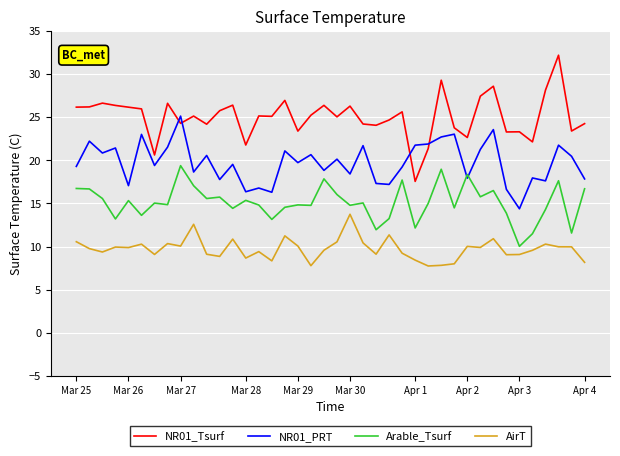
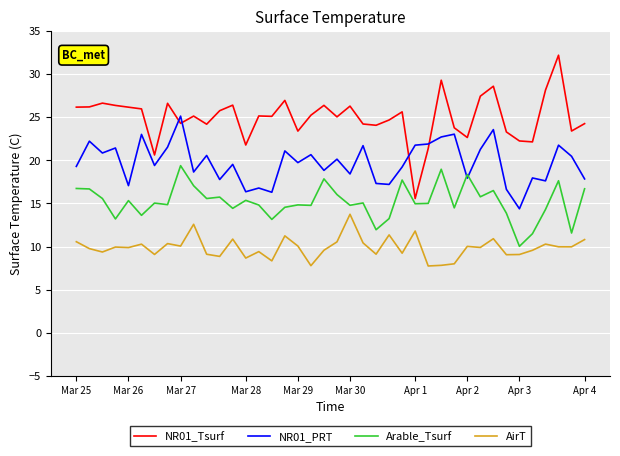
NR01_Tsurf, Apr 1: 18 -> 16
Arable_Tsurf, Apr 1: 12 -> 15
AirT, Apr 1: 8 -> 12
NR01_Tsurf, Apr 3: 23 -> 22
AirT, Apr 4: 8 -> 11
